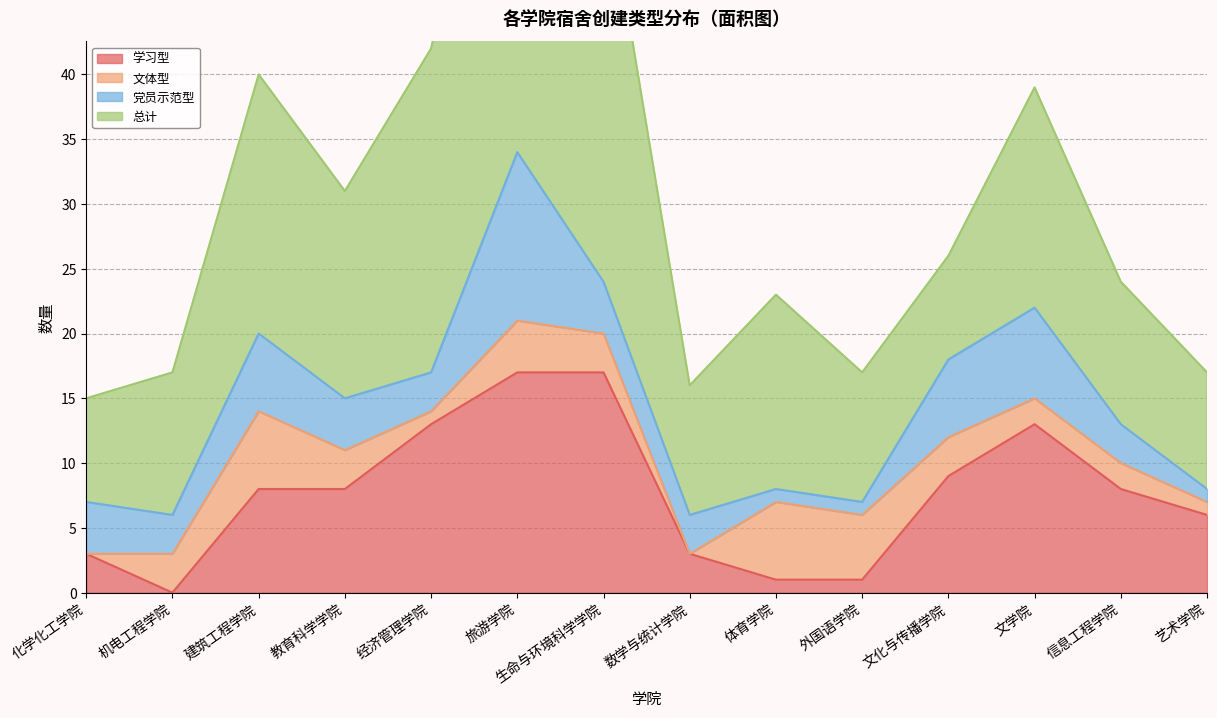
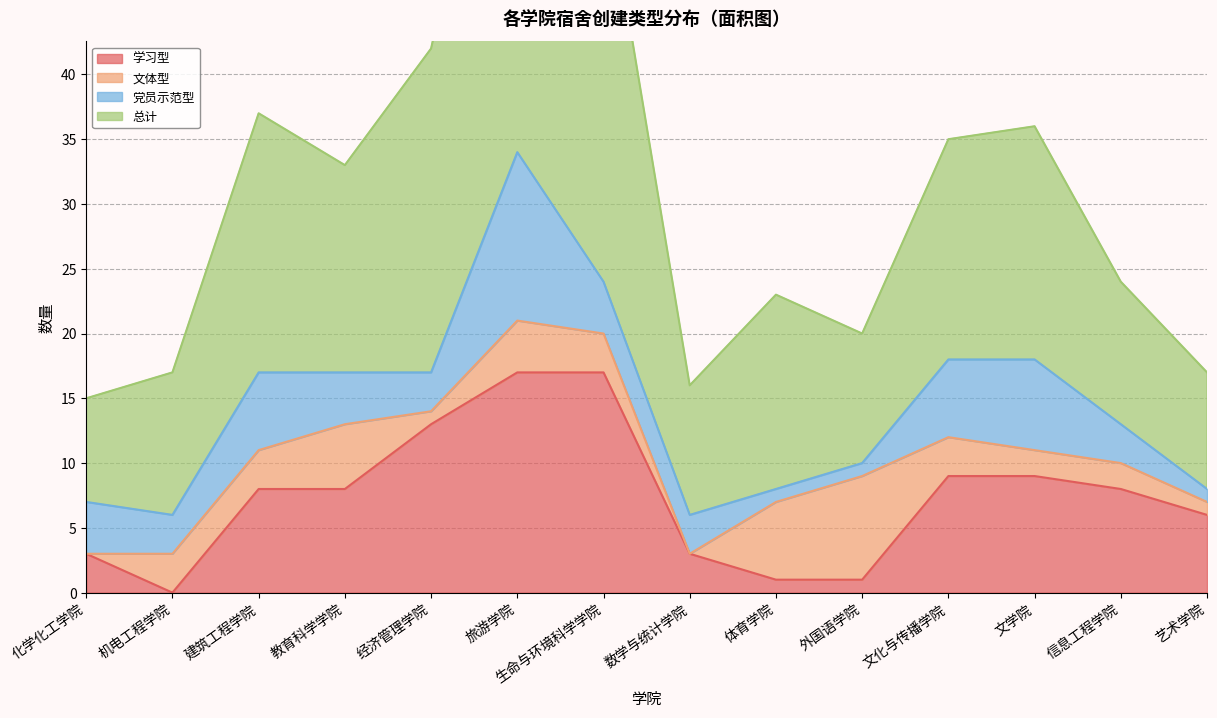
文体型, 建筑工程学院: 6 -> 3
文体型, 教育科学学院: 3 -> 5
文体型, 外国语学院: 5 -> 8
总计, 文化与传播学院: 8 -> 17
学习型, 文学院: 13 -> 9
总计, 文学院: 17 -> 18
